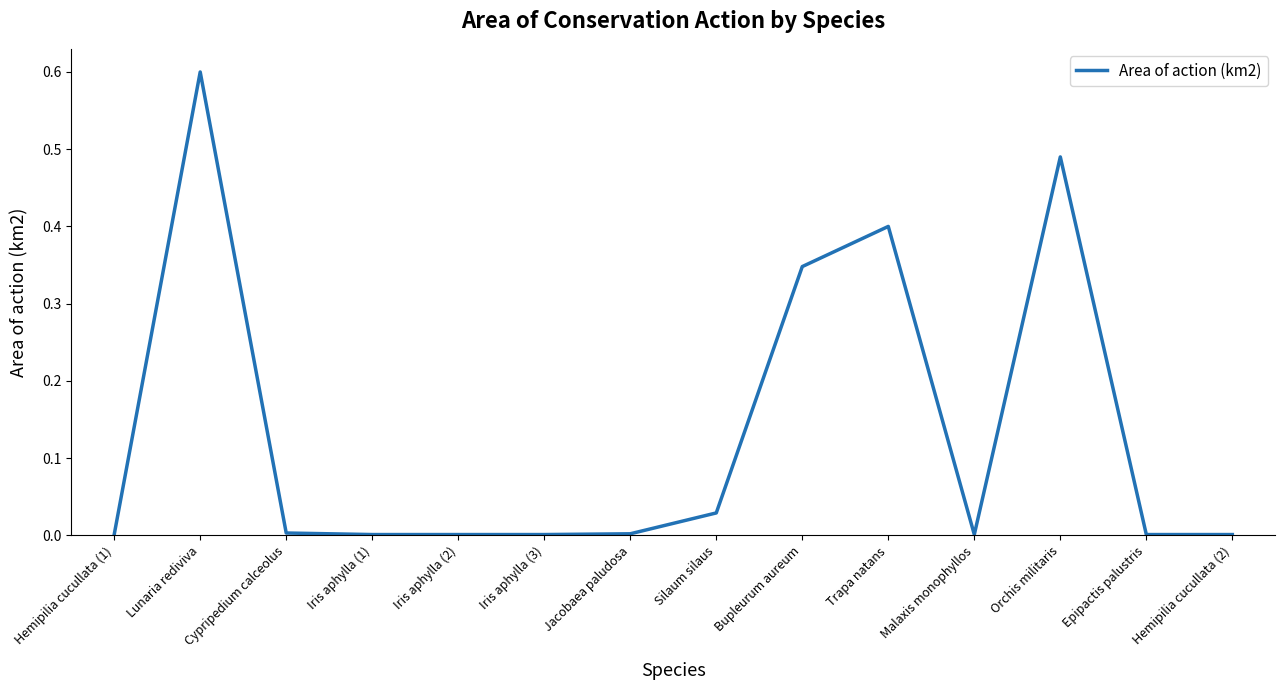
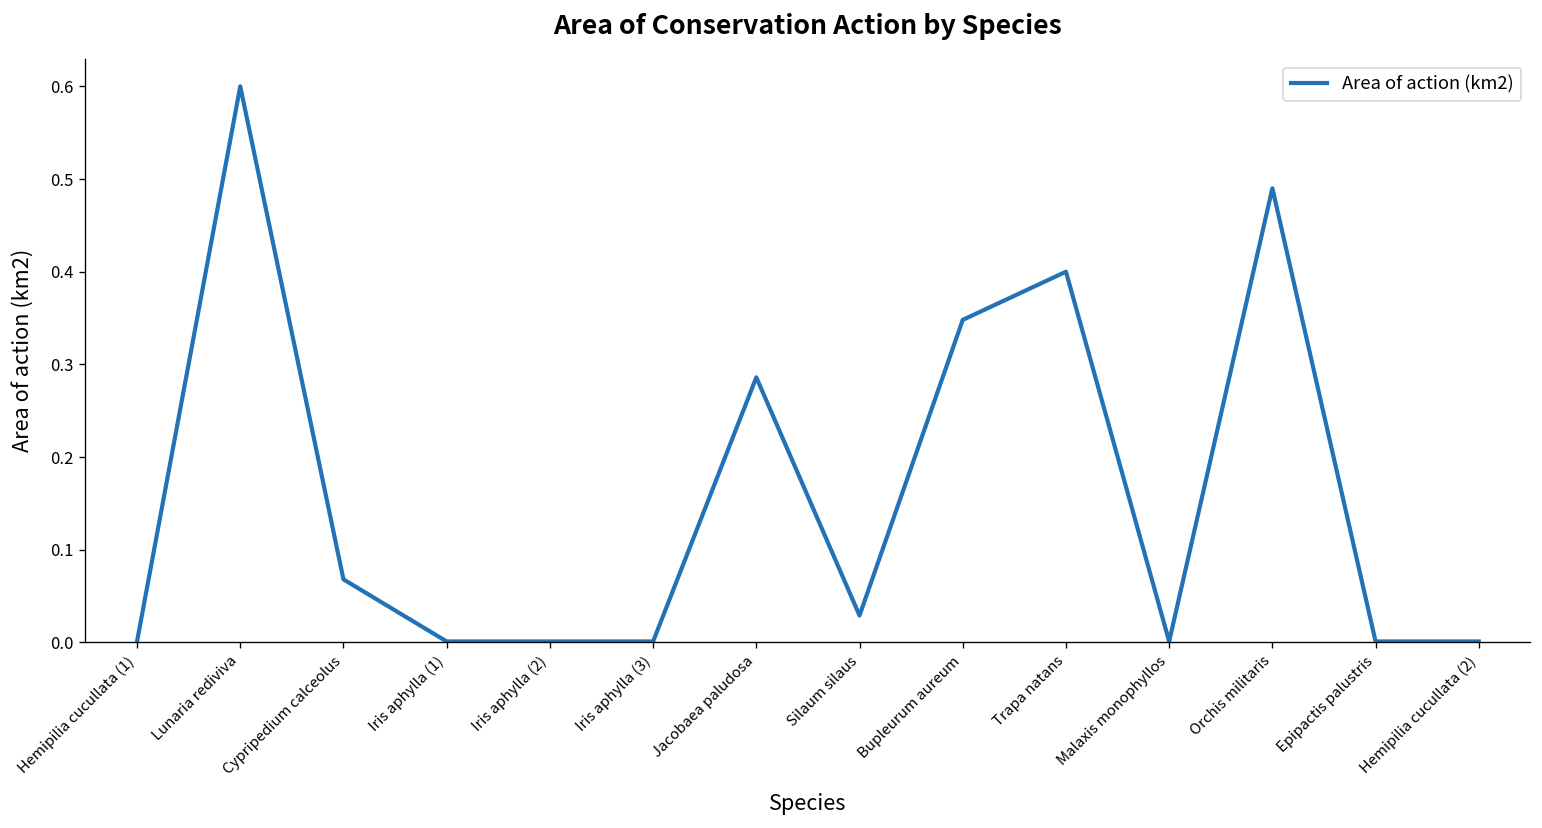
Cypripedium calceolus: 0.00 -> 0.07
Jacobaea paludosa: 0.00 -> 0.29
